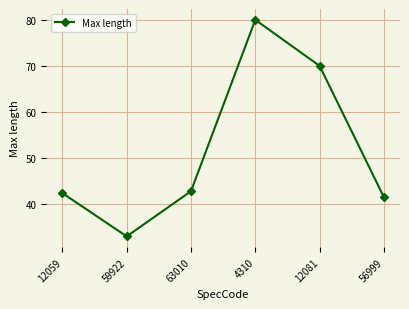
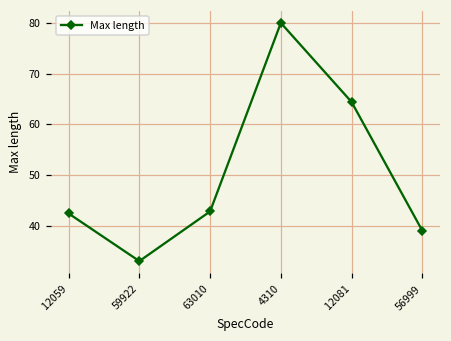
12081: 70 -> 64
56999: 42 -> 39
